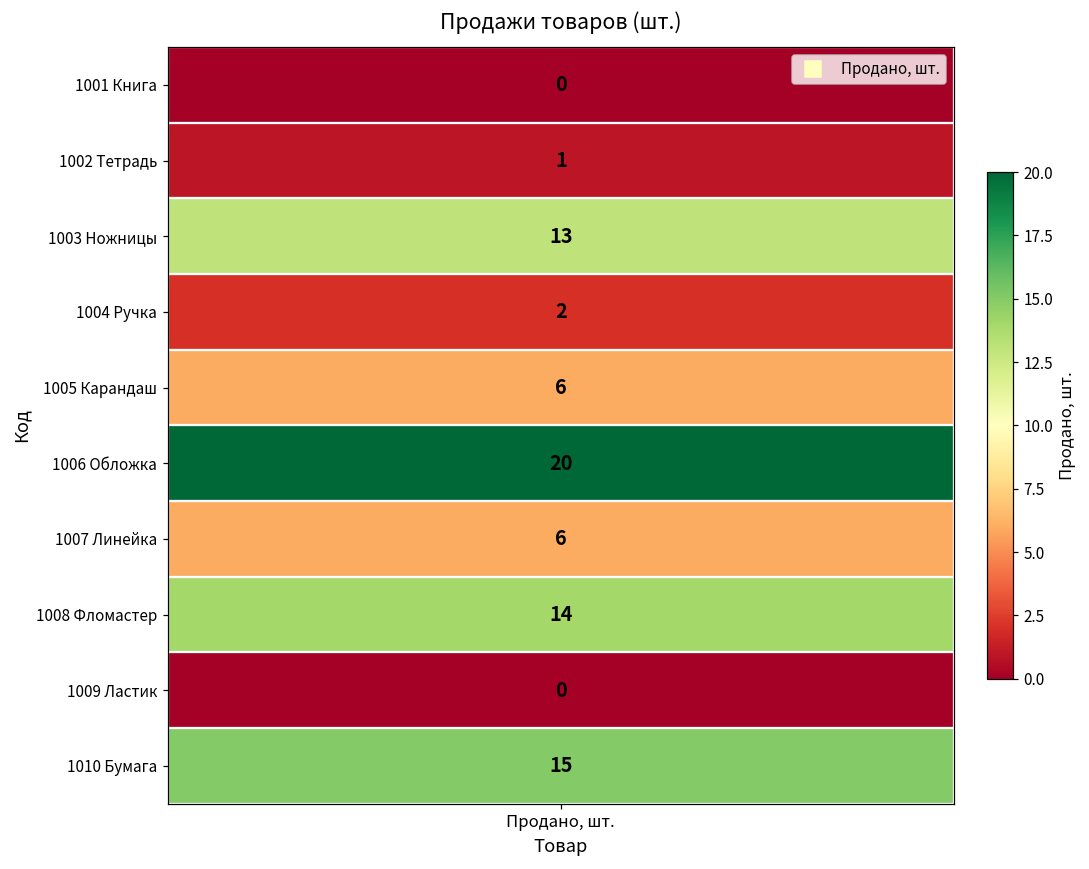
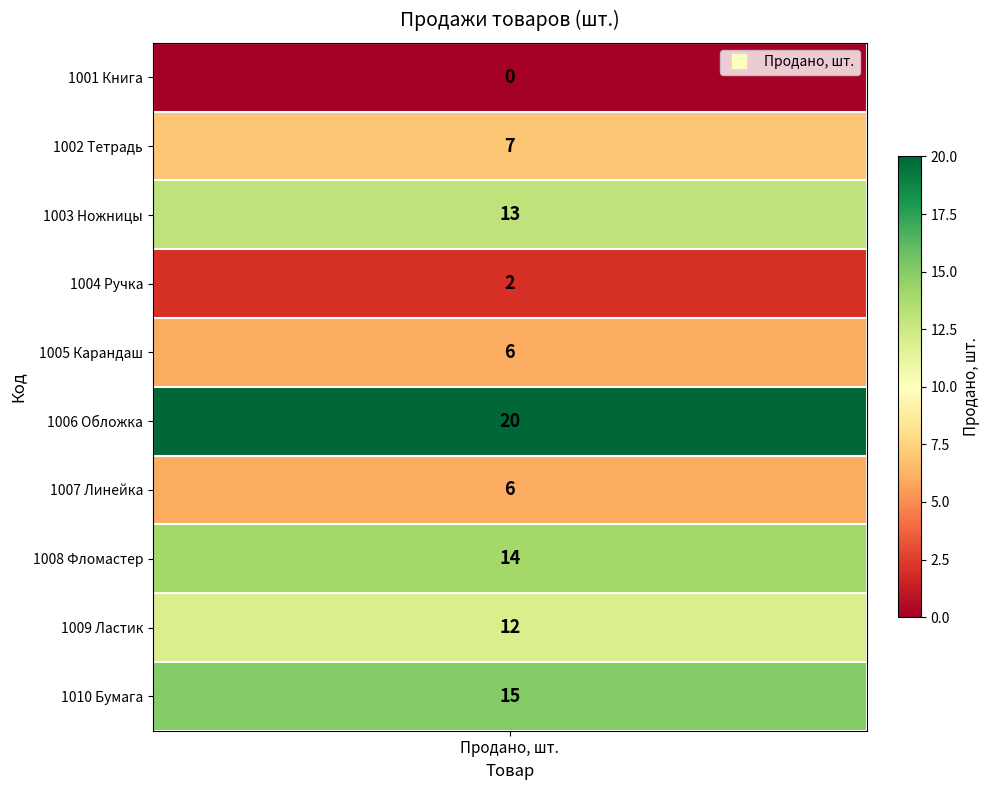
1002 Тетрадь, Продано, шт.: 1 -> 7
1009 Ластик, Продано, шт.: 0 -> 12
